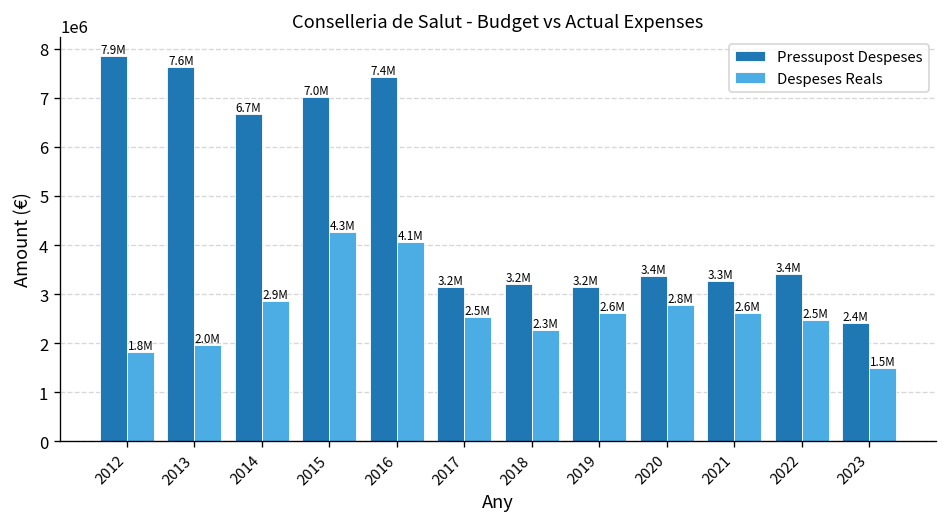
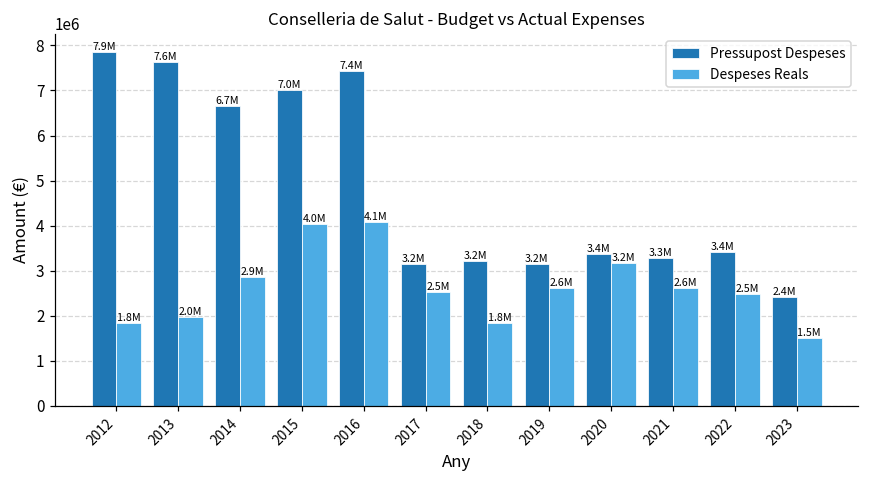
Despeses Reals, 2015: 4.3M -> 4.0M
Despeses Reals, 2018: 2.3M -> 1.8M
Despeses Reals, 2020: 2.8M -> 3.2M
